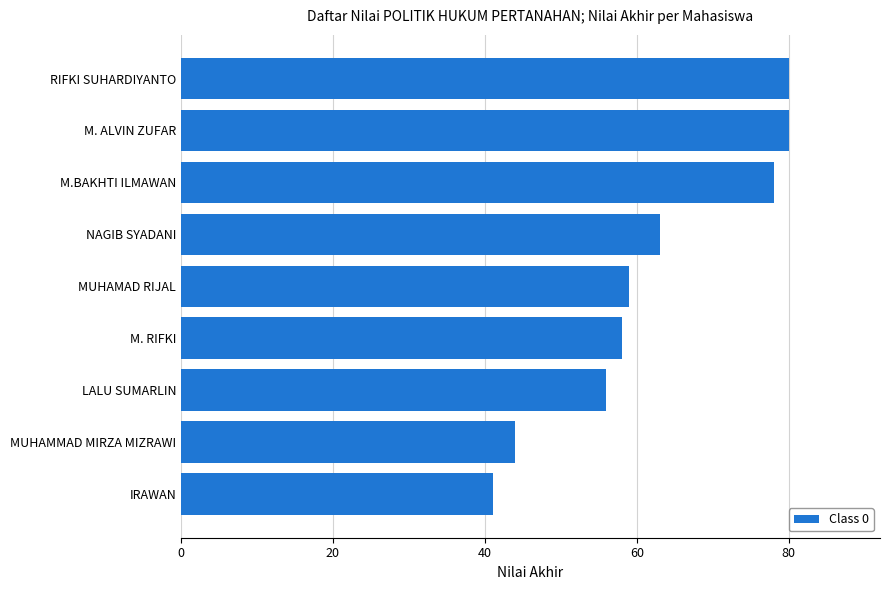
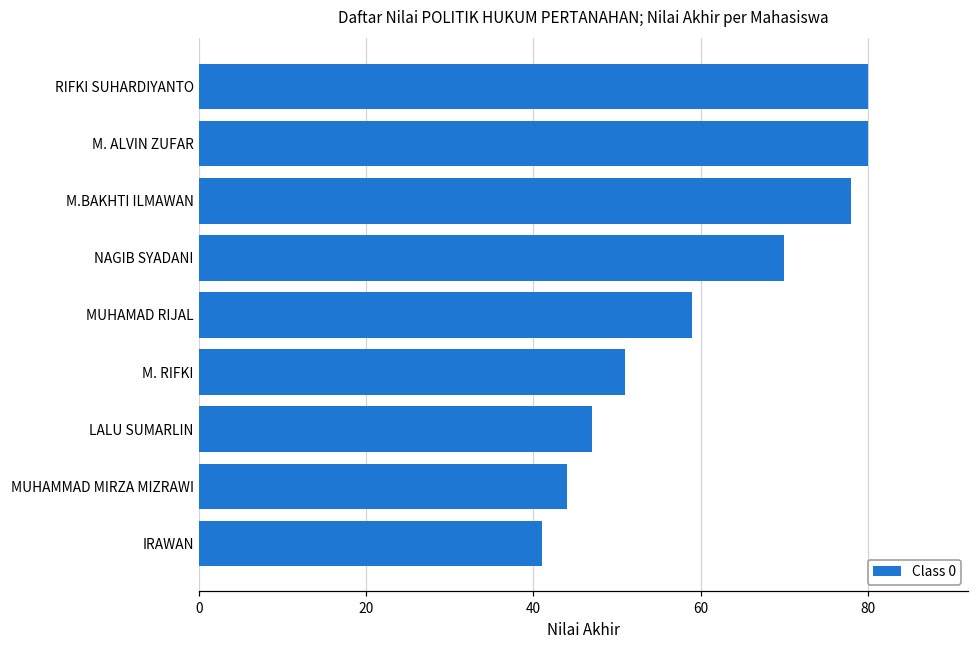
NAGIB SYADANI: 63 -> 70
M. RIFKI: 58 -> 51
LALU SUMARLIN: 56 -> 47
